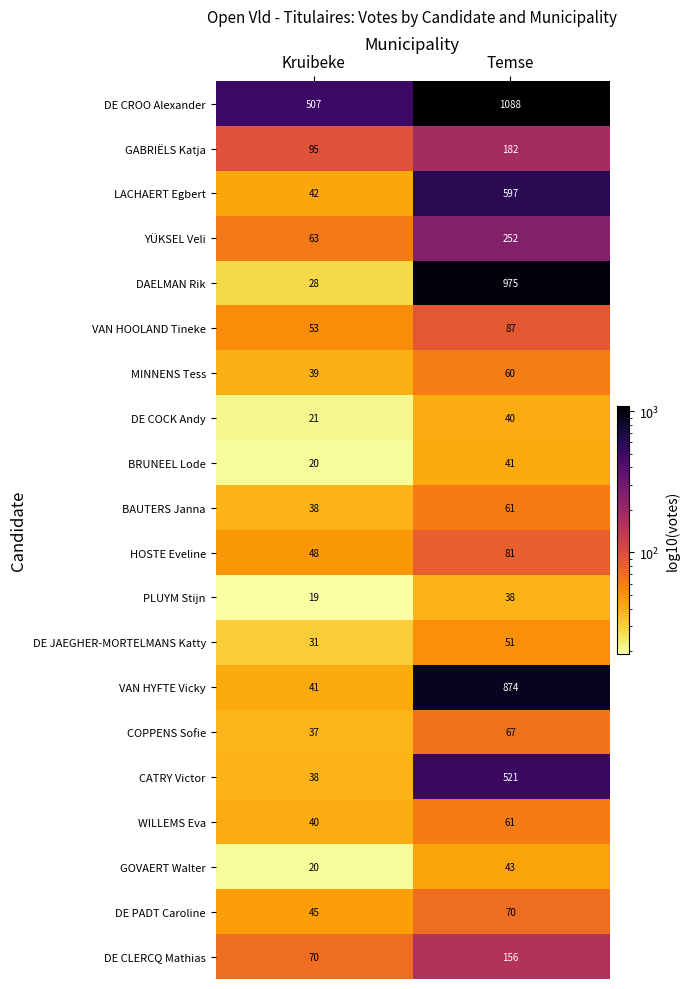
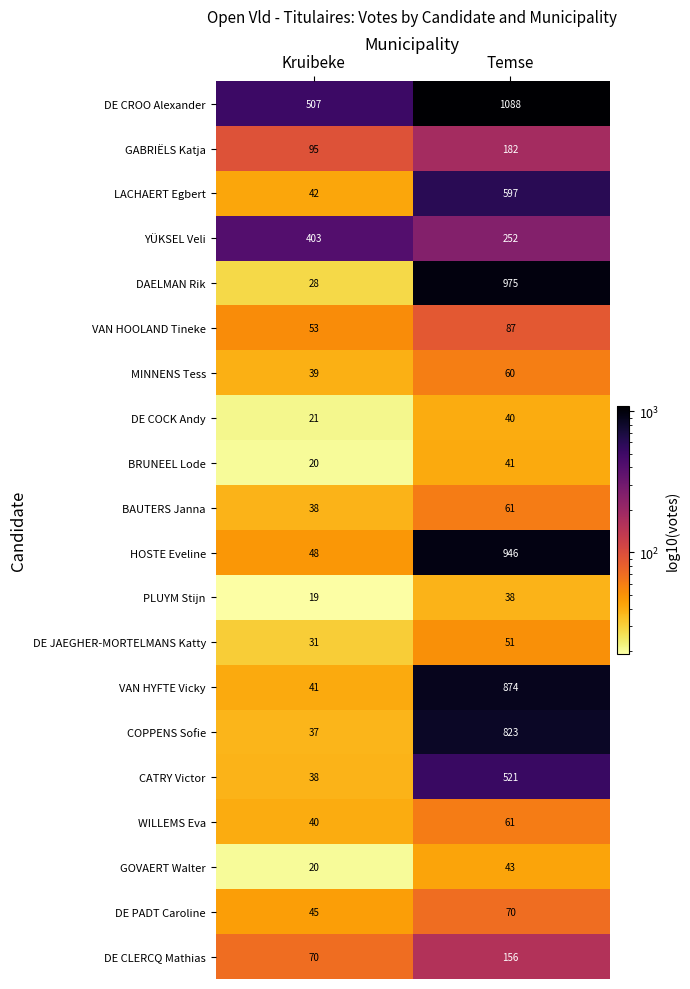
YÜKSEL Veli, Kruibeke: 63 -> 403
HOSTE Eveline, Temse: 81 -> 946
COPPENS Sofie, Temse: 67 -> 823
